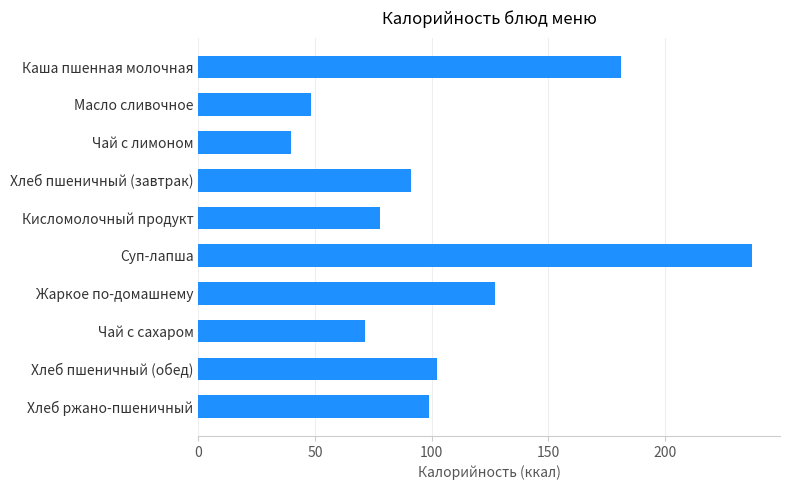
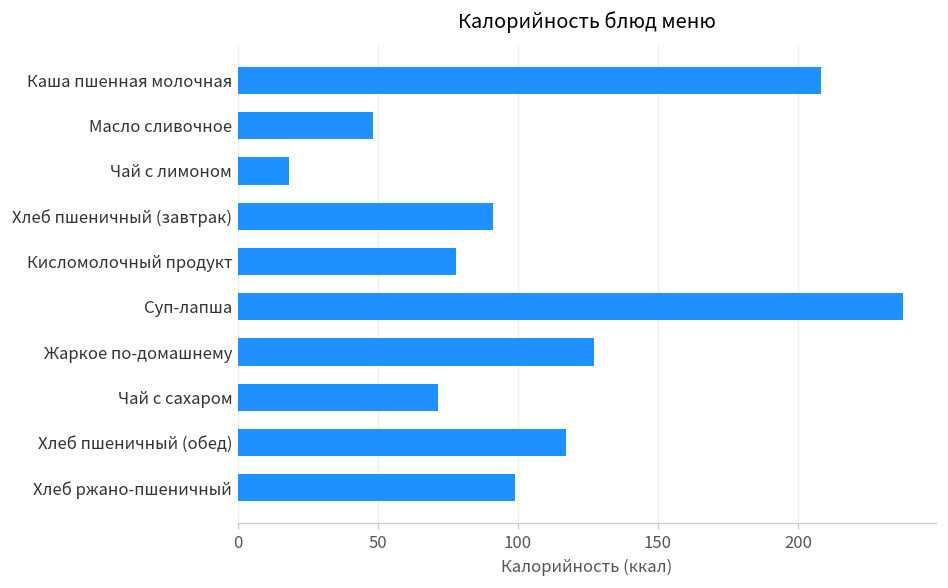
Каша пшенная молочная: 181 -> 208
Чай с лимоном: 40 -> 18
Хлеб пшеничный (обед): 102 -> 117
